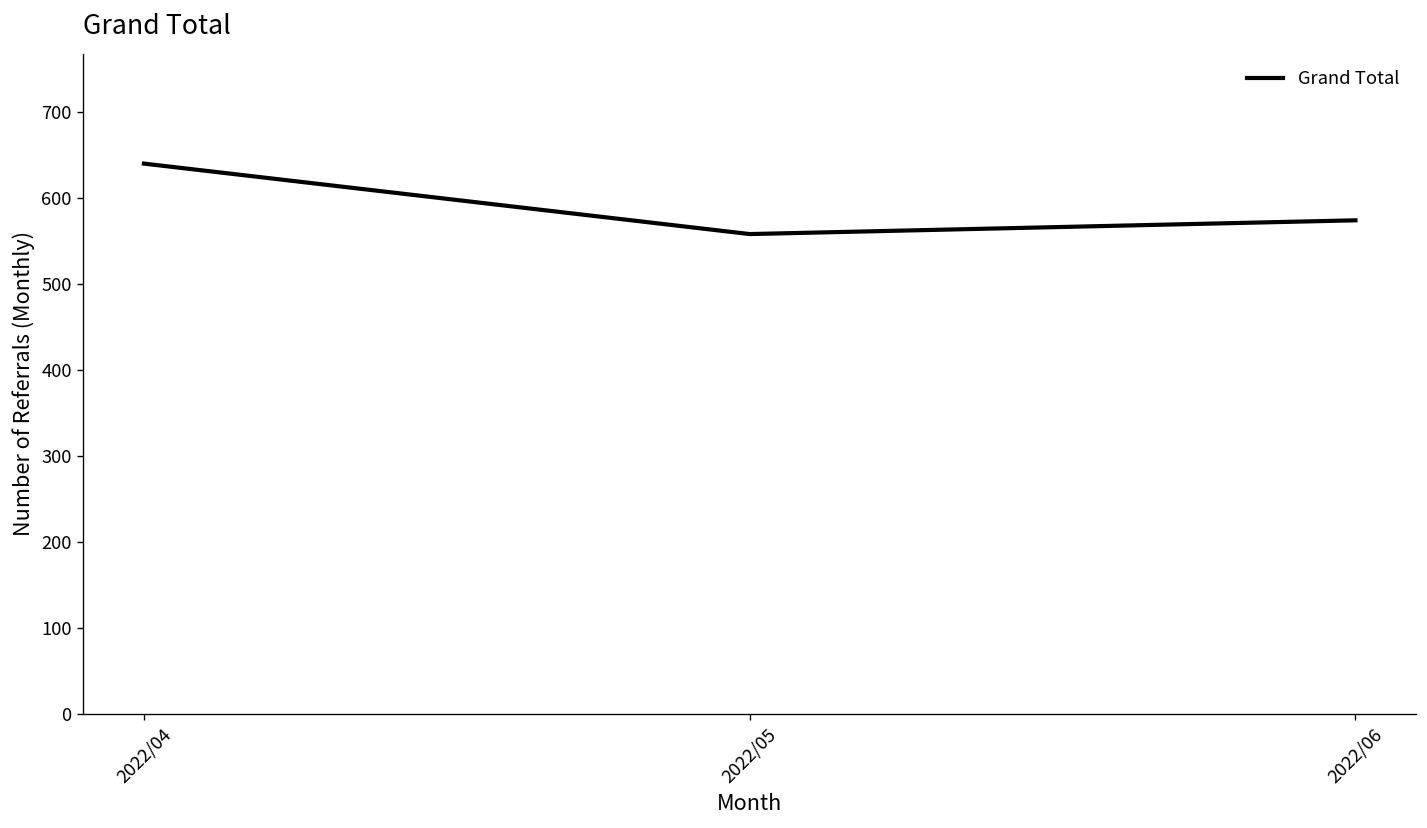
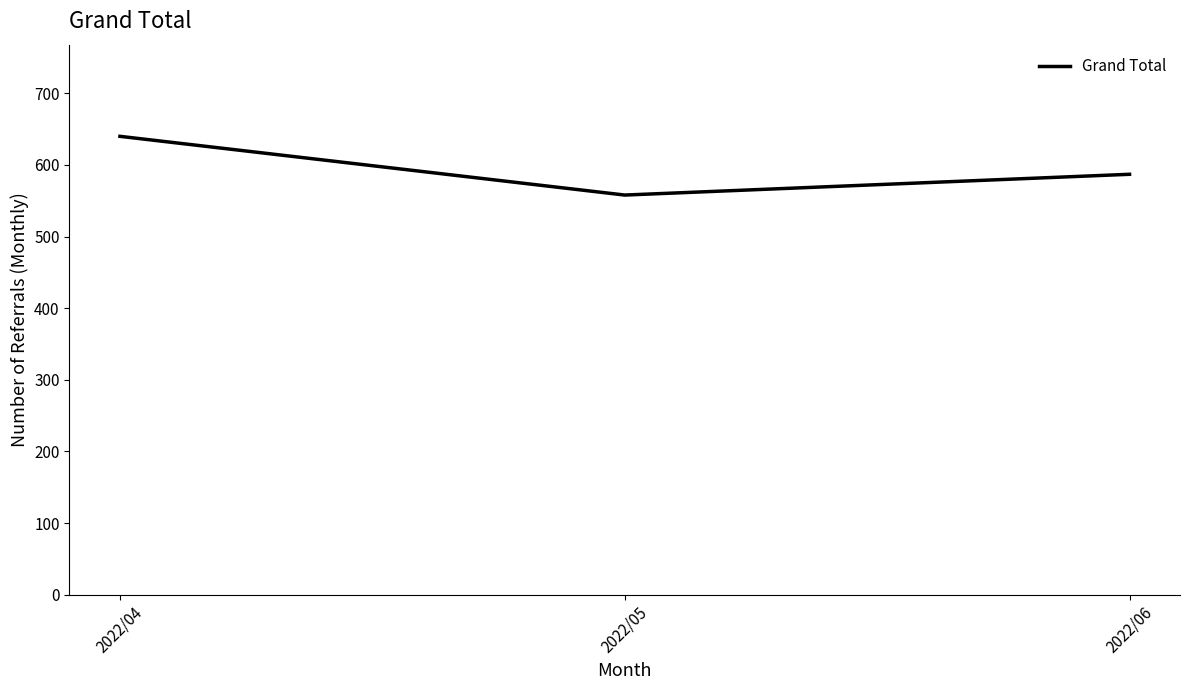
2022/06: 570 -> 590
